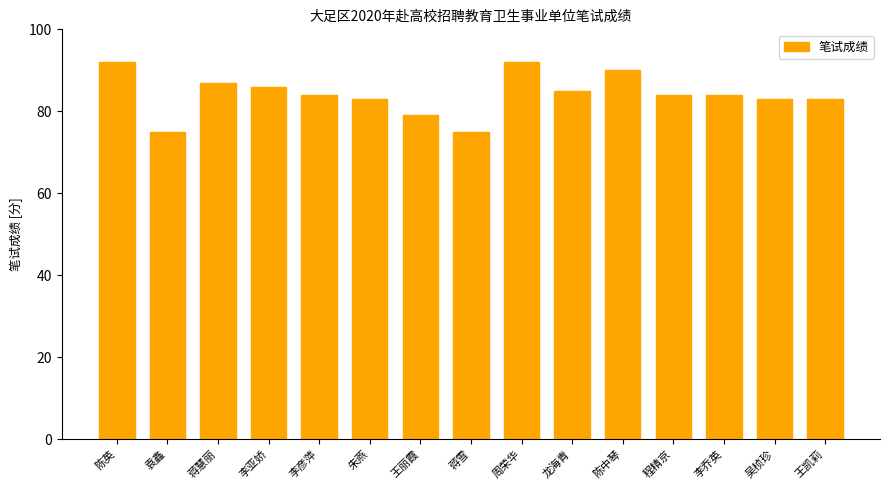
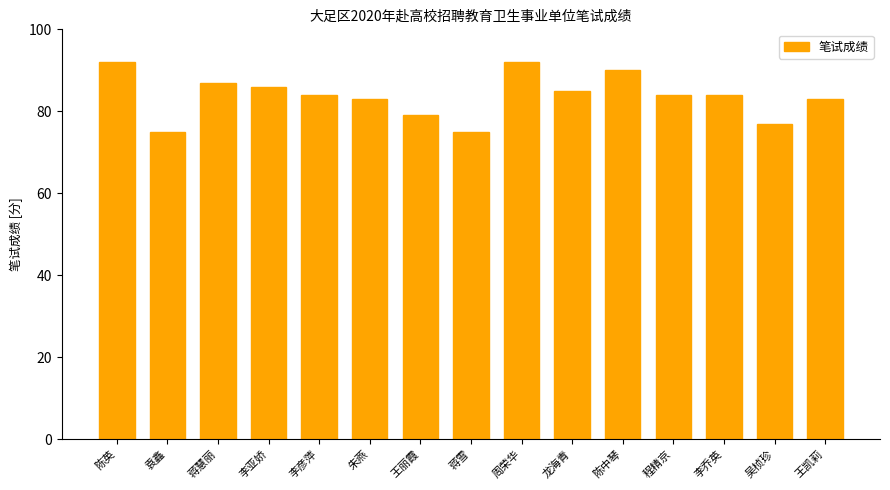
吴桢珍: 83 -> 77
